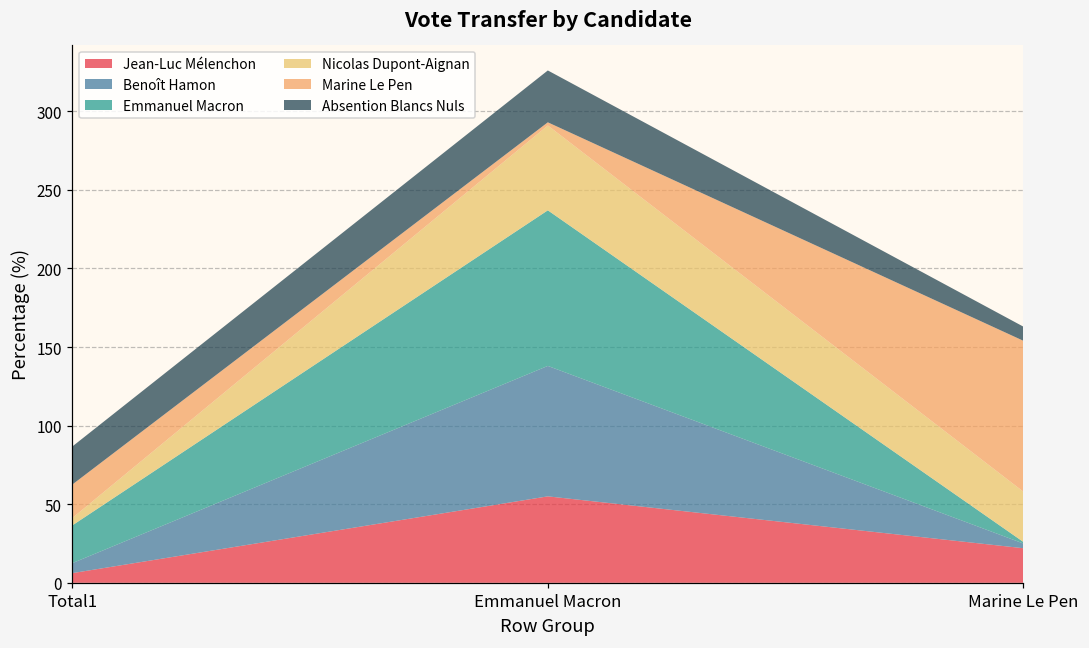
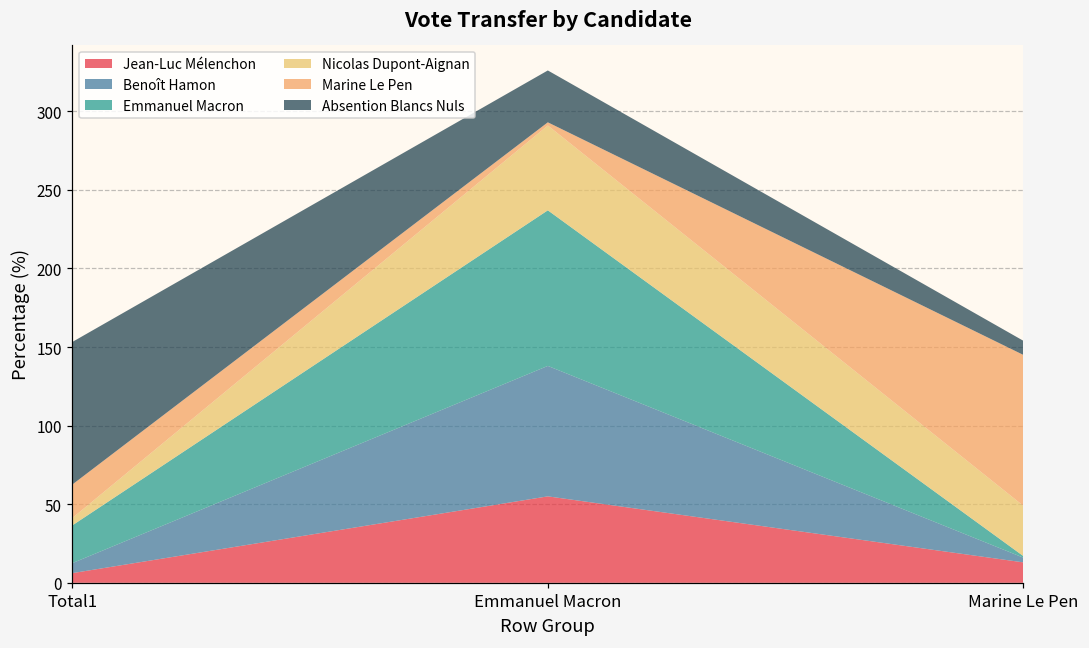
Absention Blancs Nuls, Total1: 24 -> 91
Jean-Luc Mélenchon, Marine Le Pen: 22 -> 13
